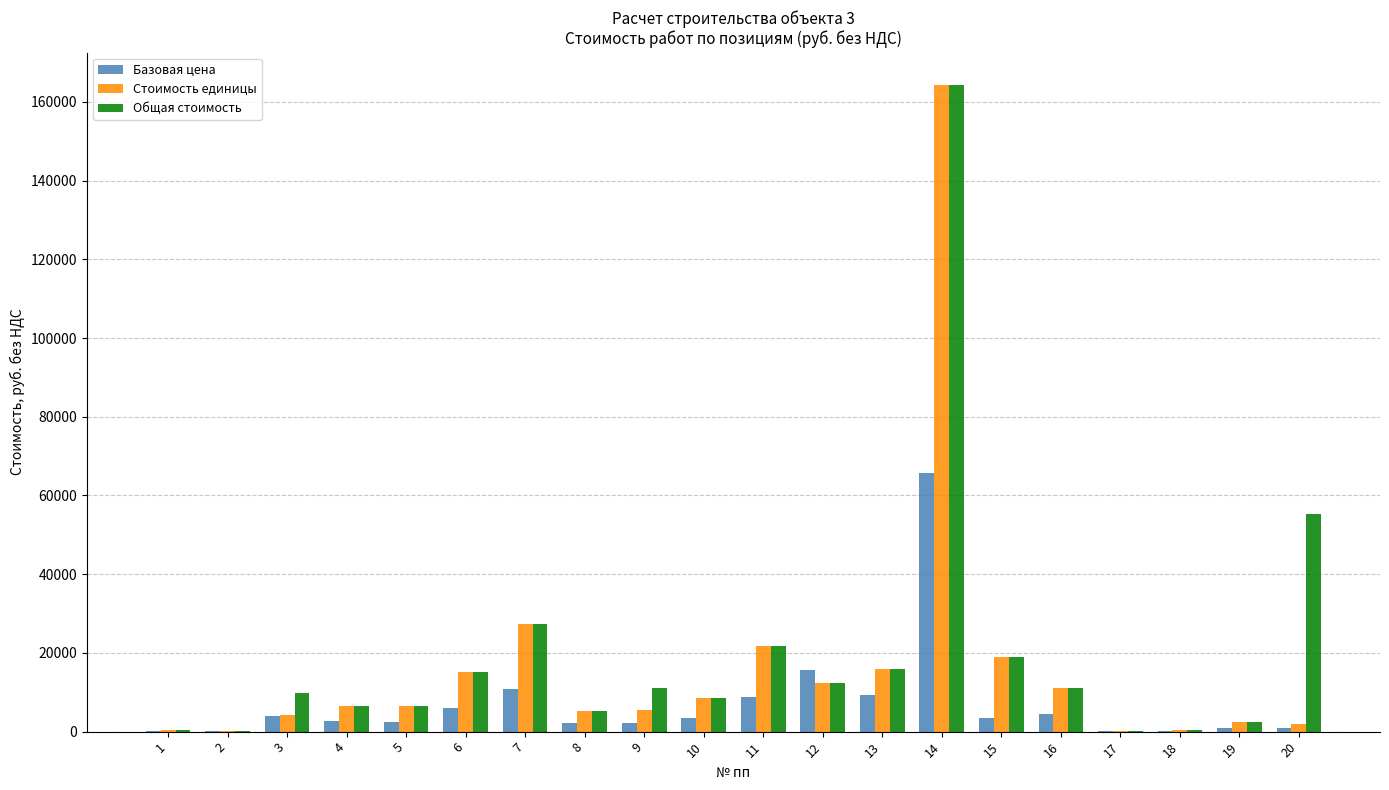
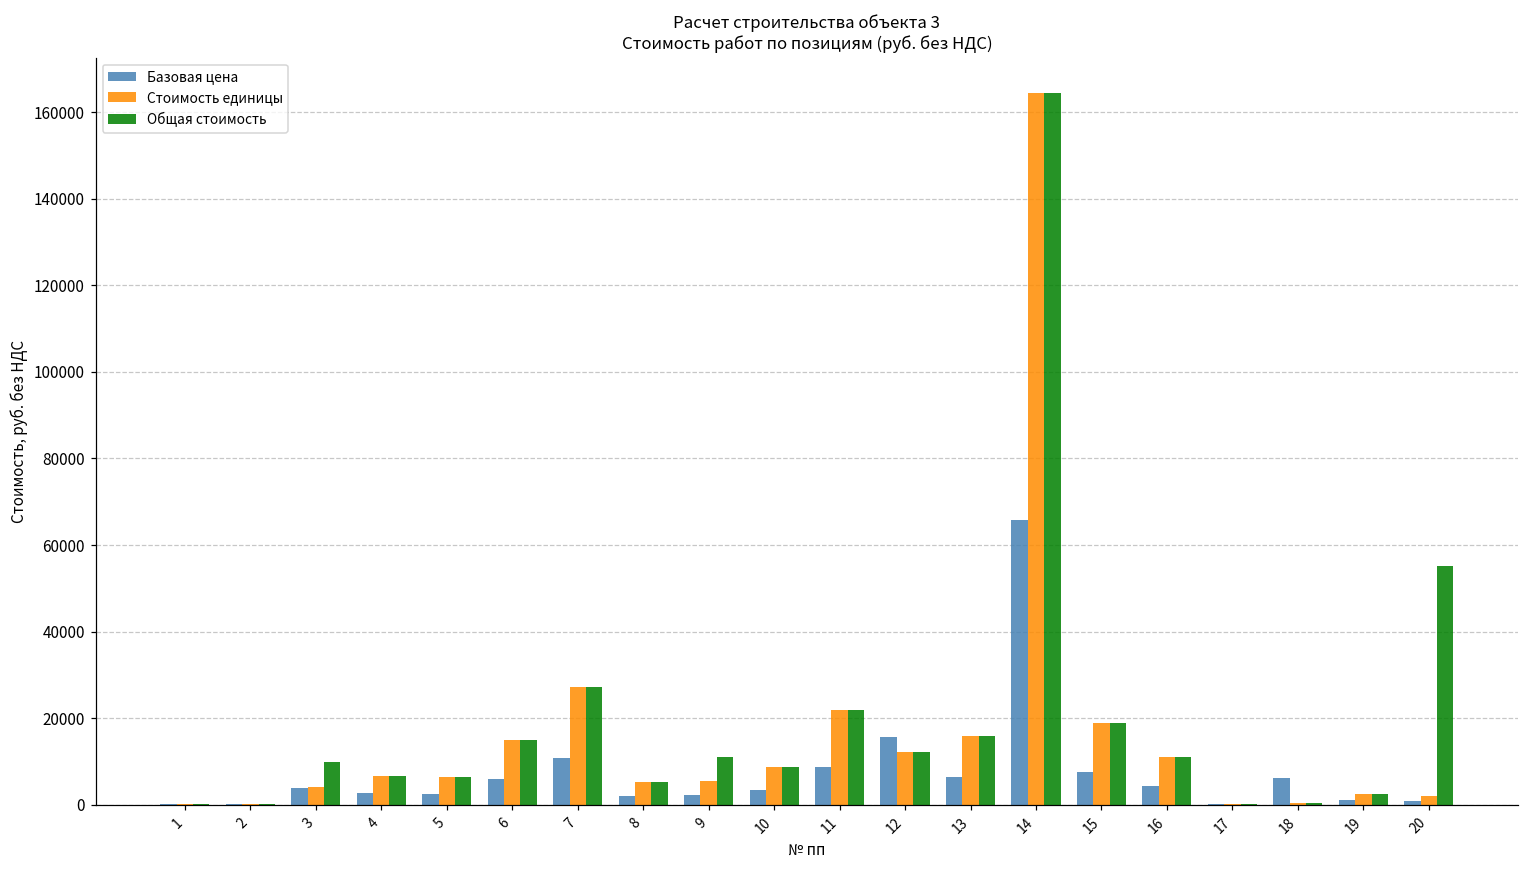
Базовая цена, 13: 9000 -> 6000
Базовая цена, 15: 3000 -> 8000
Базовая цена, 18: 0 -> 6000
